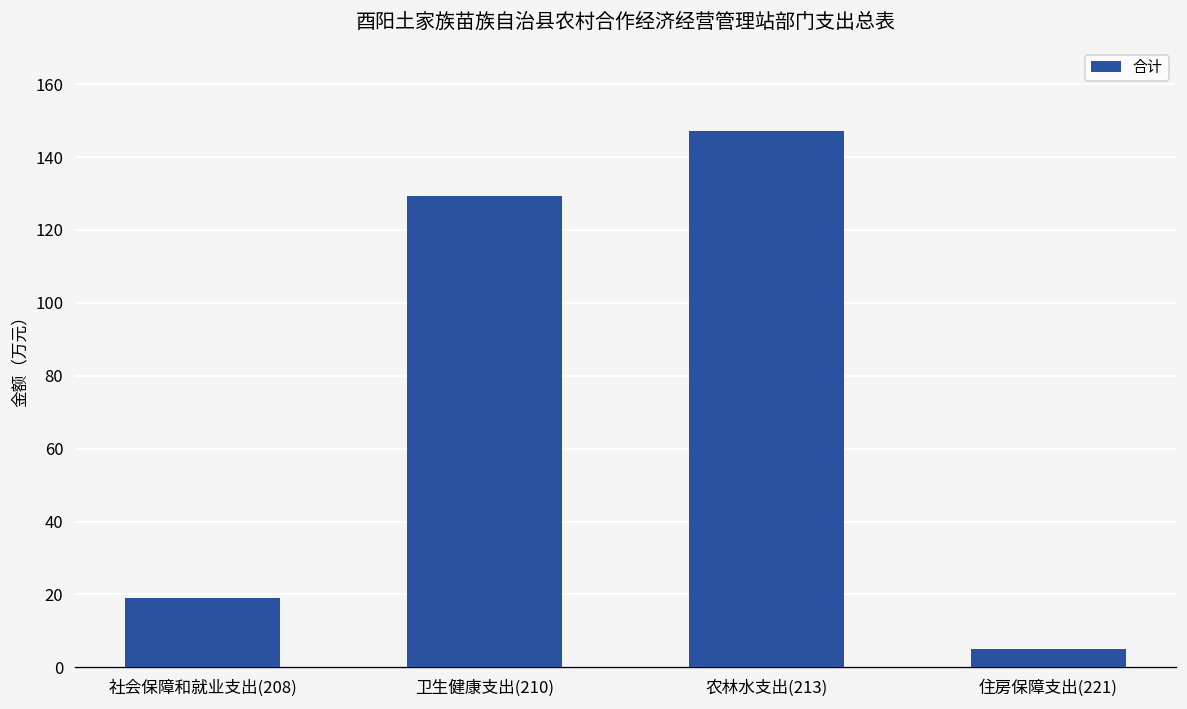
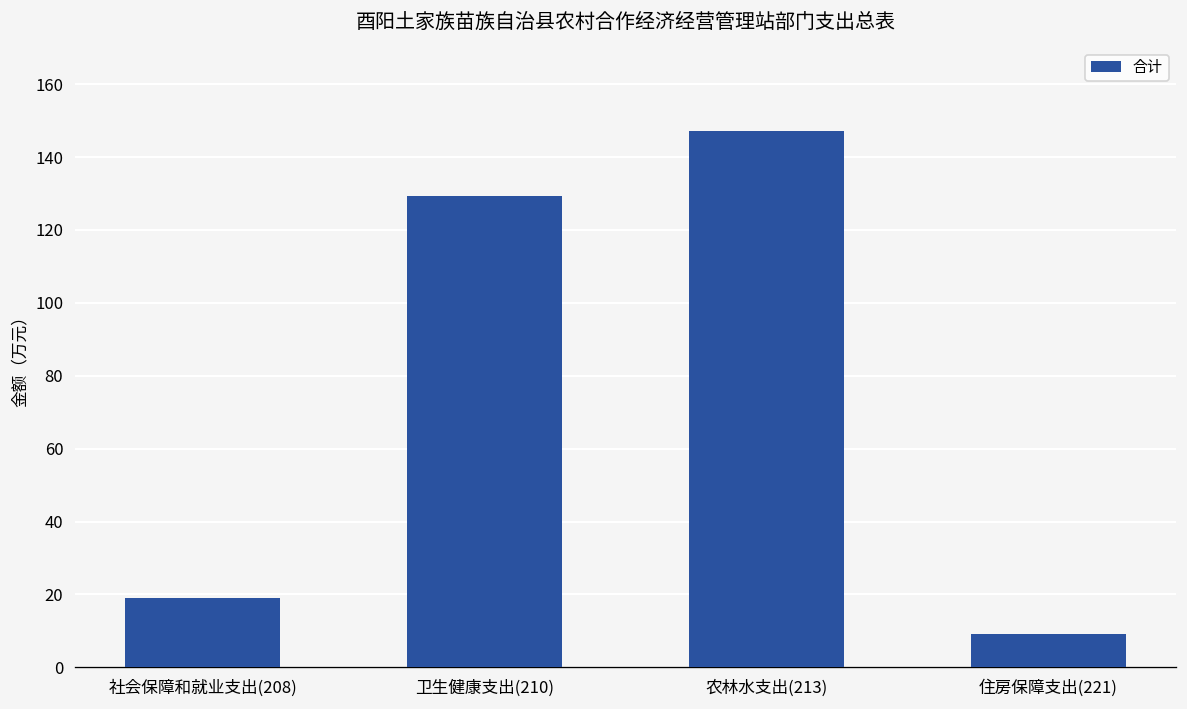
住房保障支出(221): 5 -> 9
